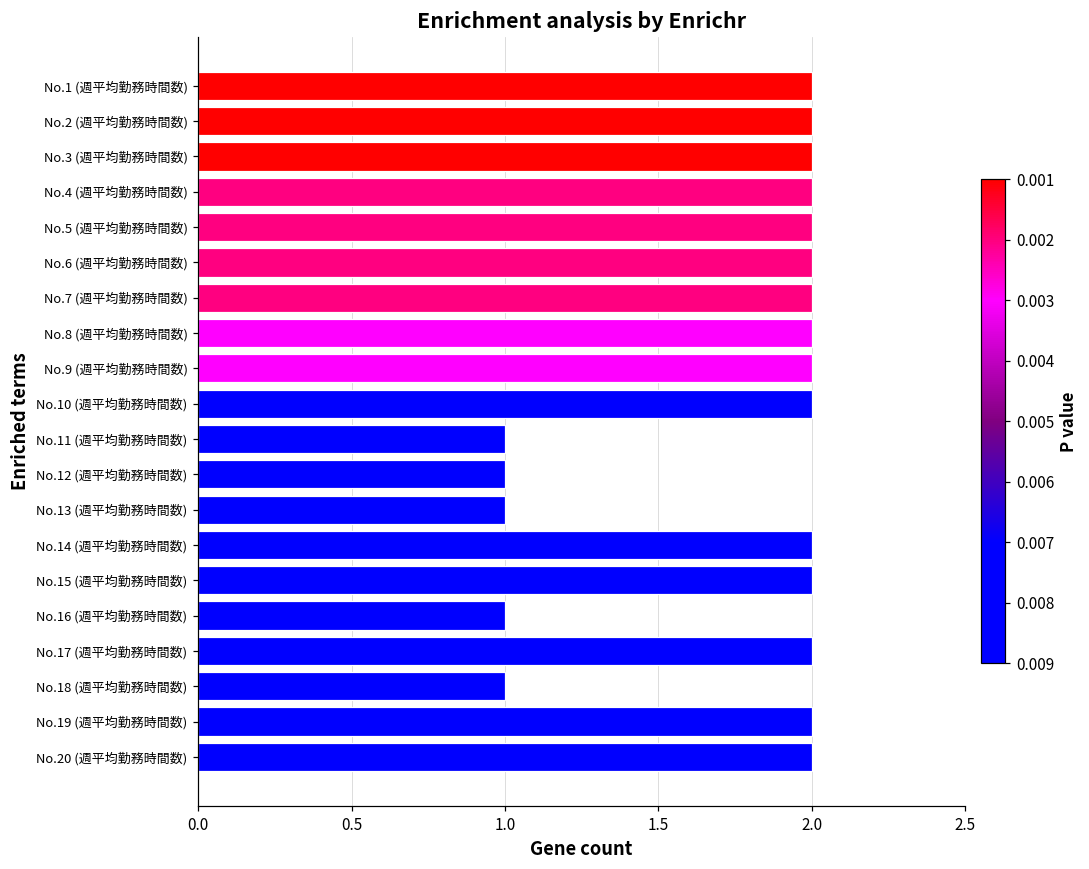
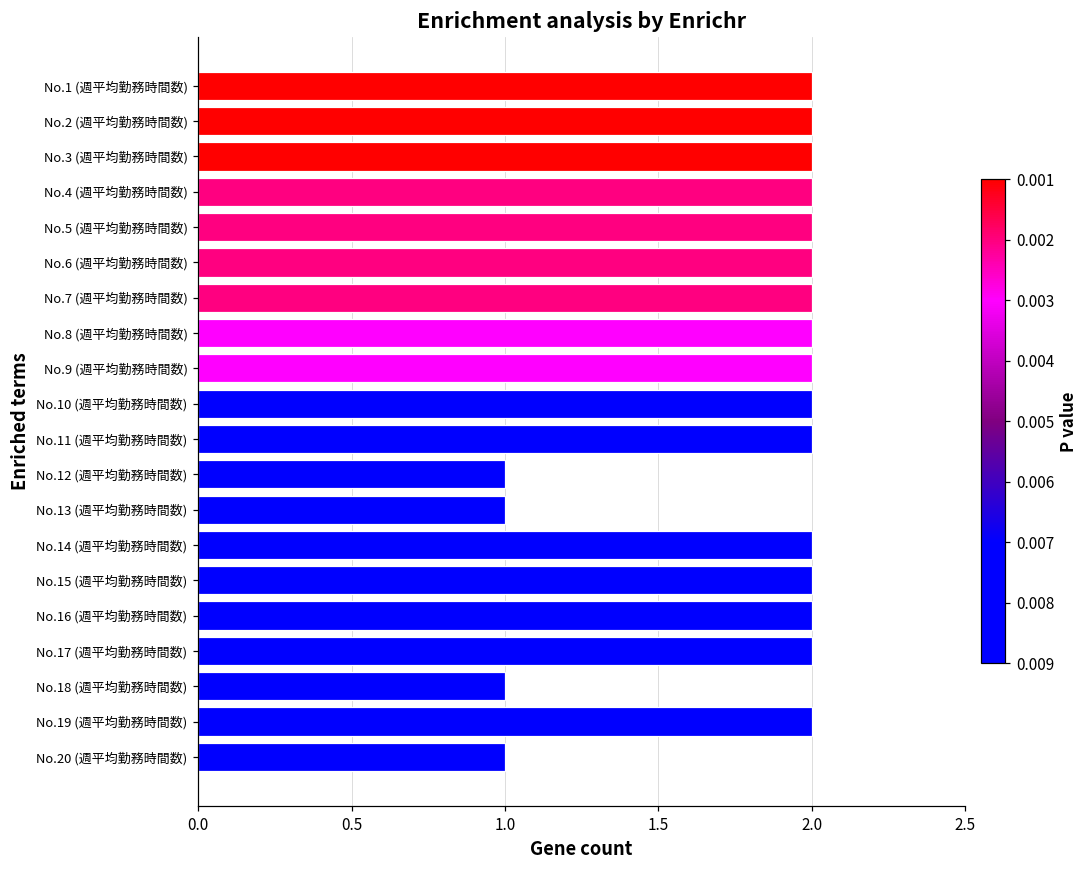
No.11 (週平均勤務時間数): 1 -> 2
No.16 (週平均勤務時間数): 1 -> 2
No.20 (週平均勤務時間数): 2 -> 1
